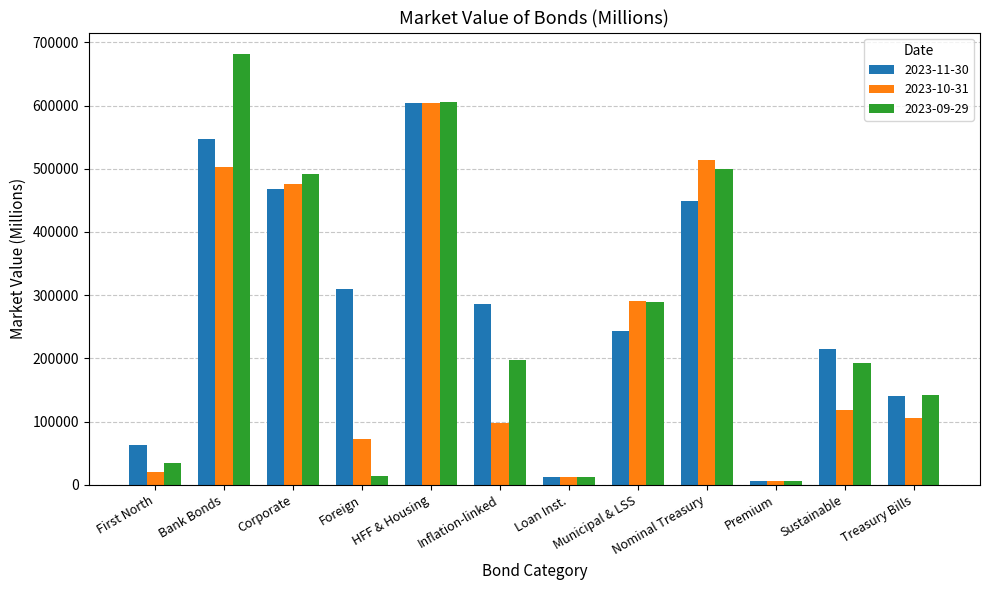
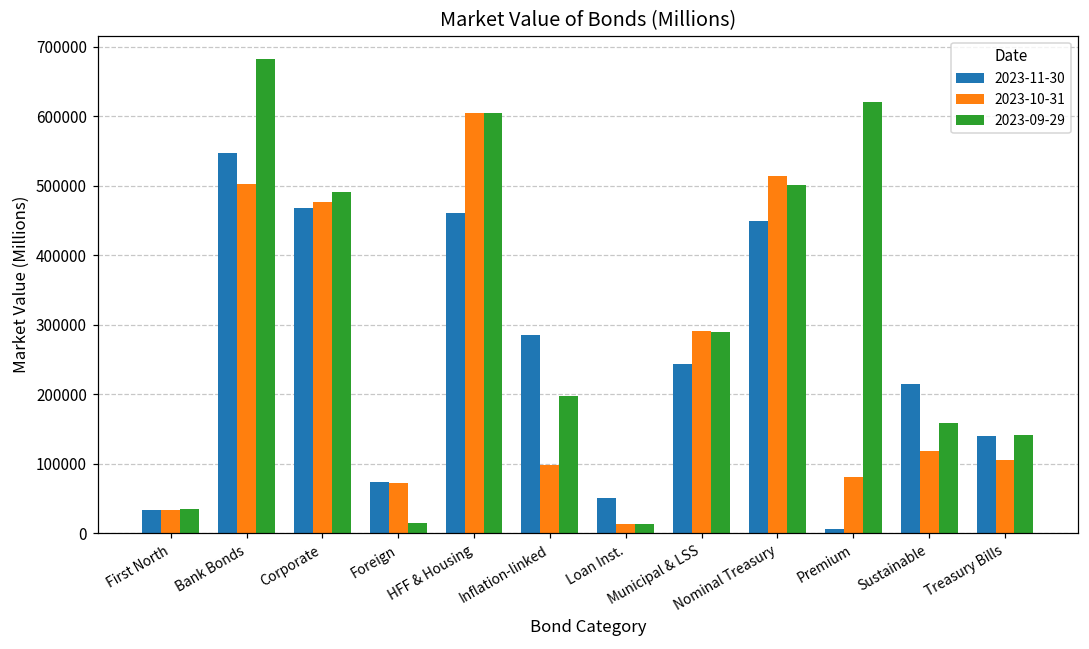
2023-11-30, First North: 60000 -> 30000
2023-10-31, First North: 20000 -> 30000
2023-11-30, Foreign: 310000 -> 70000
2023-11-30, HFF & Housing: 600000 -> 460000
2023-11-30, Loan Inst.: 10000 -> 50000
2023-10-31, Premium: 10000 -> 80000
2023-09-29, Premium: 10000 -> 620000
2023-09-29, Sustainable: 190000 -> 160000
